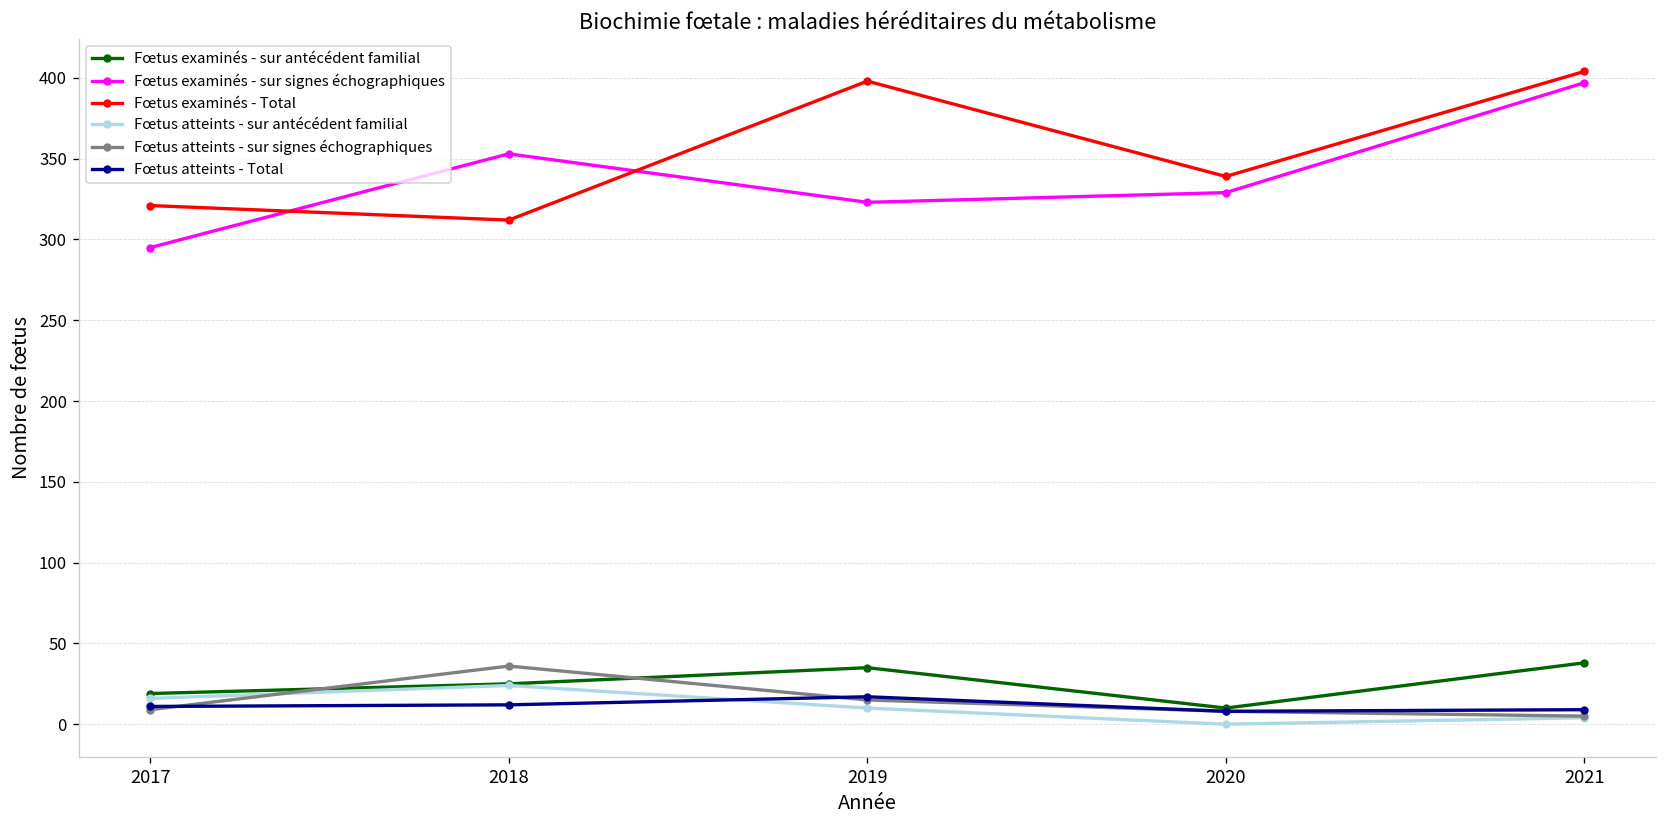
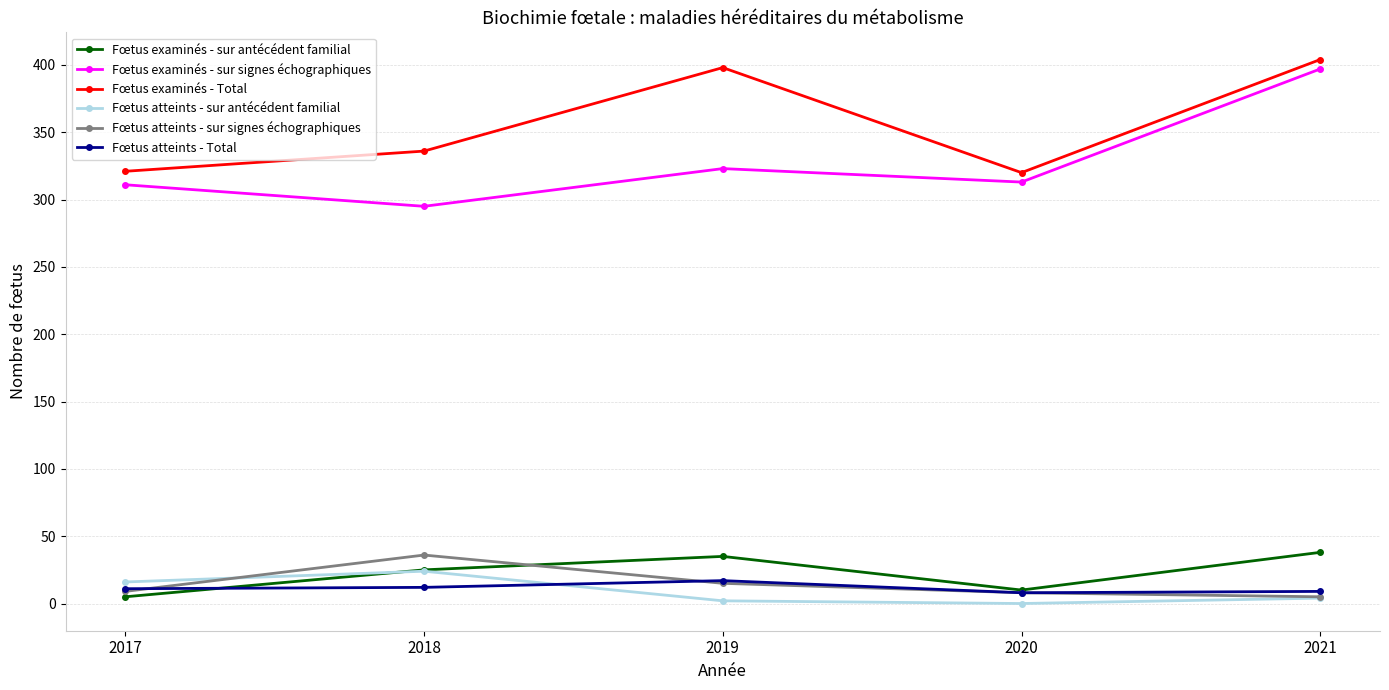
Fœtus examinés - sur antécédent familial, 2017: 19 -> 5
Fœtus examinés - sur signes échographiques, 2017: 295 -> 311
Fœtus examinés - sur signes échographiques, 2018: 353 -> 295
Fœtus examinés - Total, 2018: 312 -> 336
Fœtus atteints - sur antécédent familial, 2019: 10 -> 2
Fœtus examinés - sur signes échographiques, 2020: 329 -> 313
Fœtus examinés - Total, 2020: 339 -> 320
